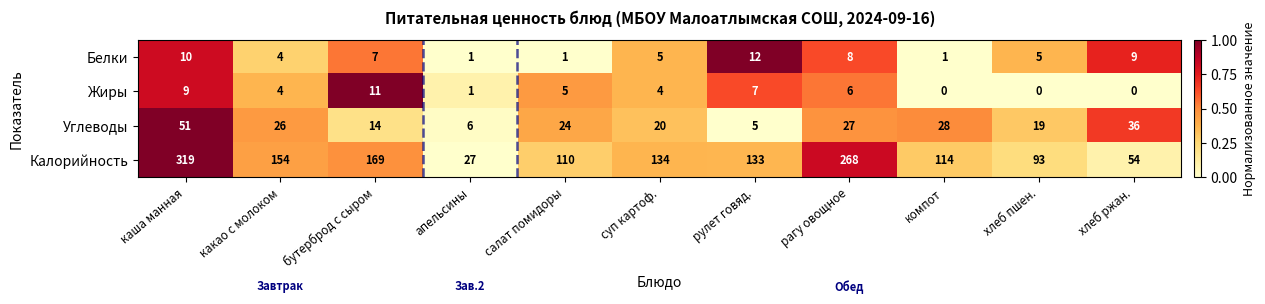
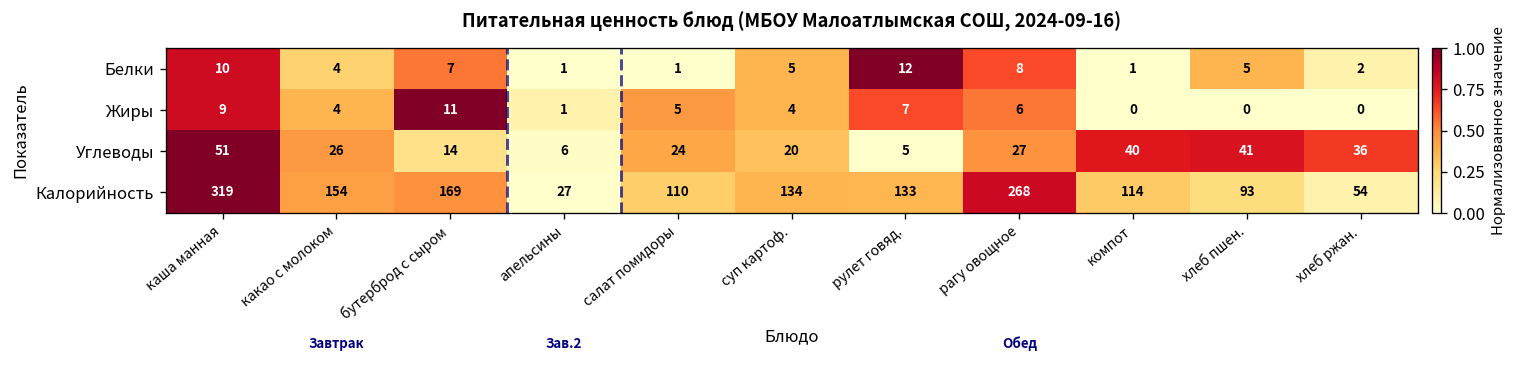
Белки, хлеб ржан.: 9 -> 2
Углеводы, компот: 28 -> 40
Углеводы, хлеб пшен.: 19 -> 41
